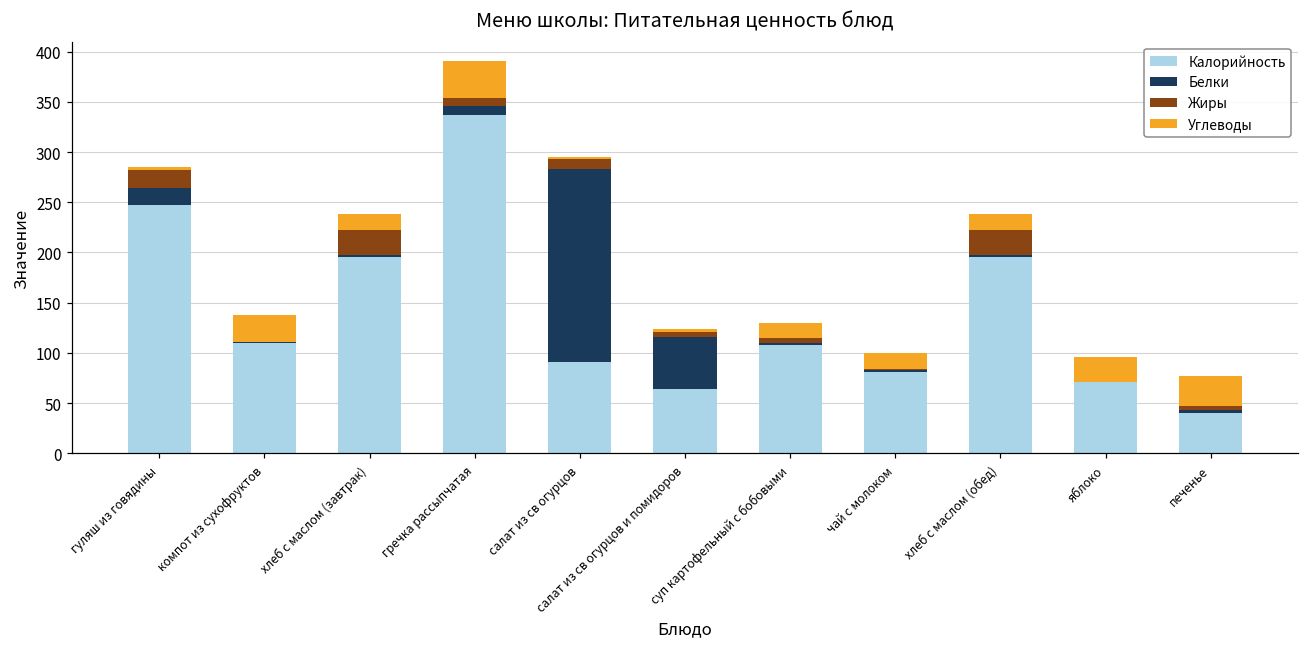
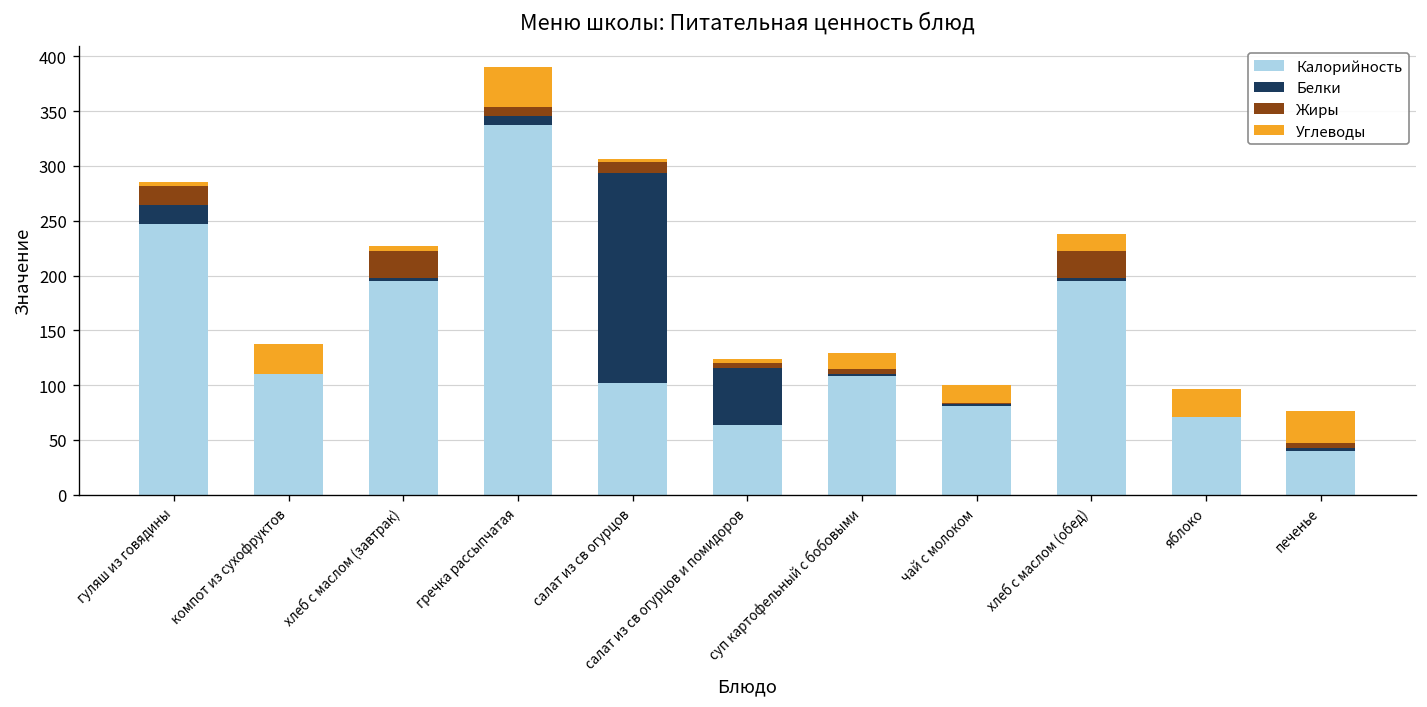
Углеводы, хлеб с маслом (завтрак): 20 -> 0
Калорийность, салат из св огурцов: 90 -> 100
